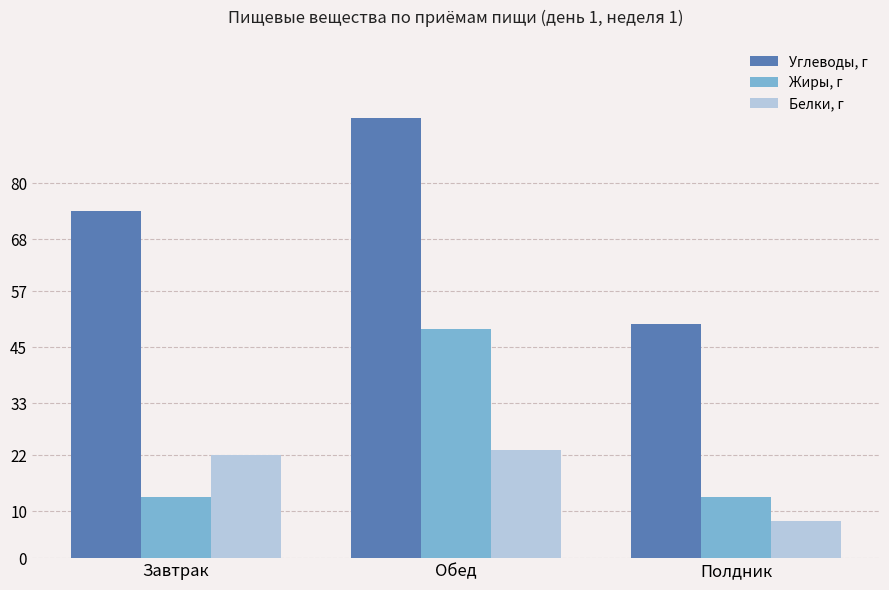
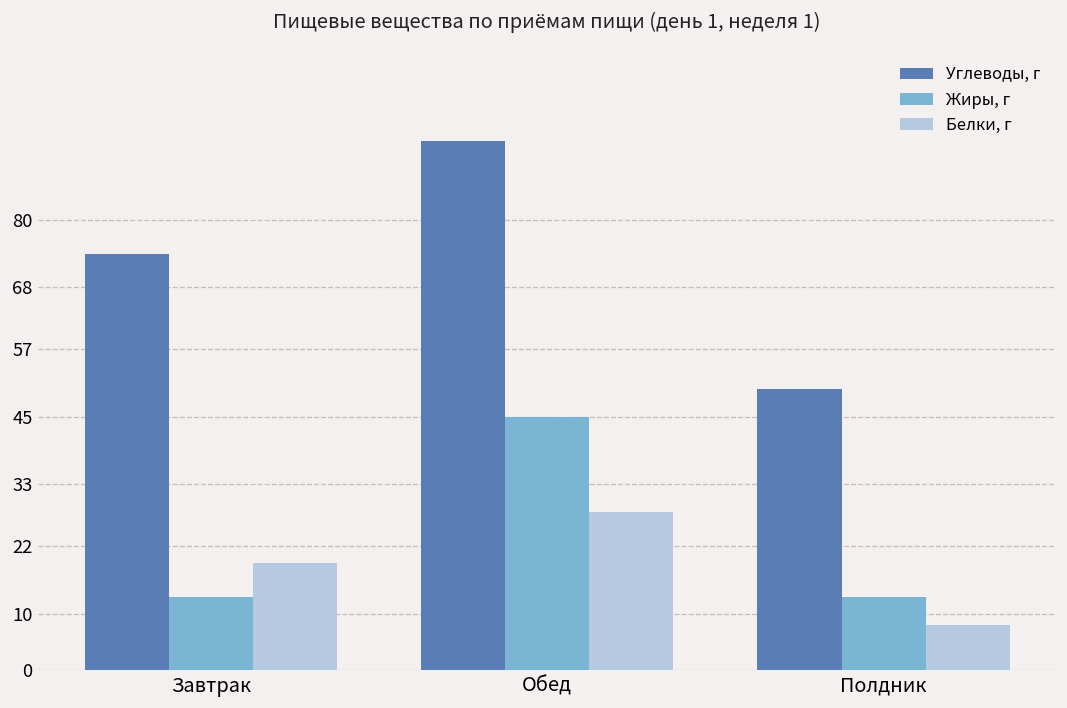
Белки, г, Завтрак: 22 -> 19
Жиры, г, Обед: 49 -> 45
Белки, г, Обед: 23 -> 28
